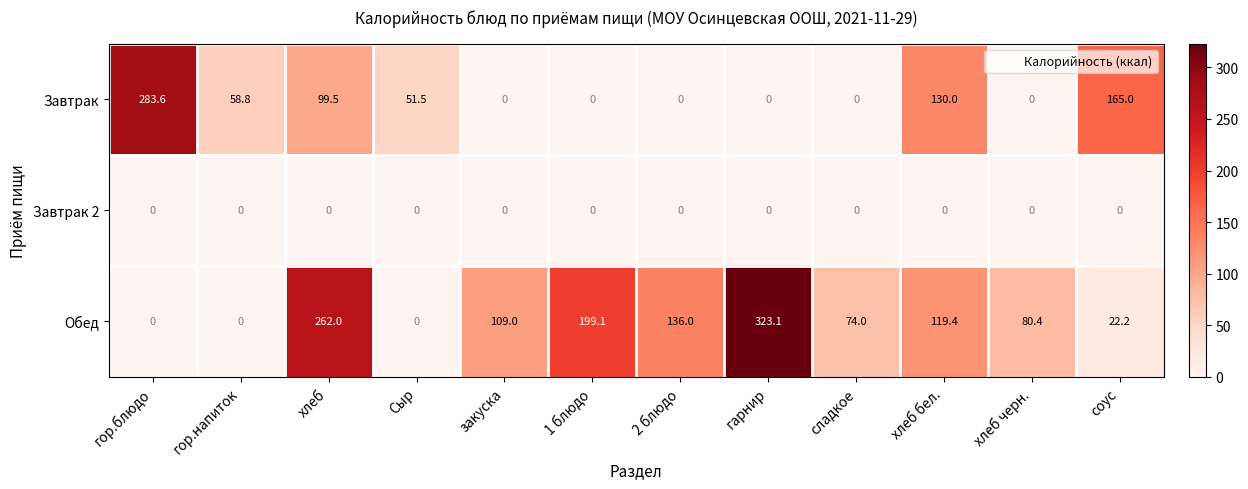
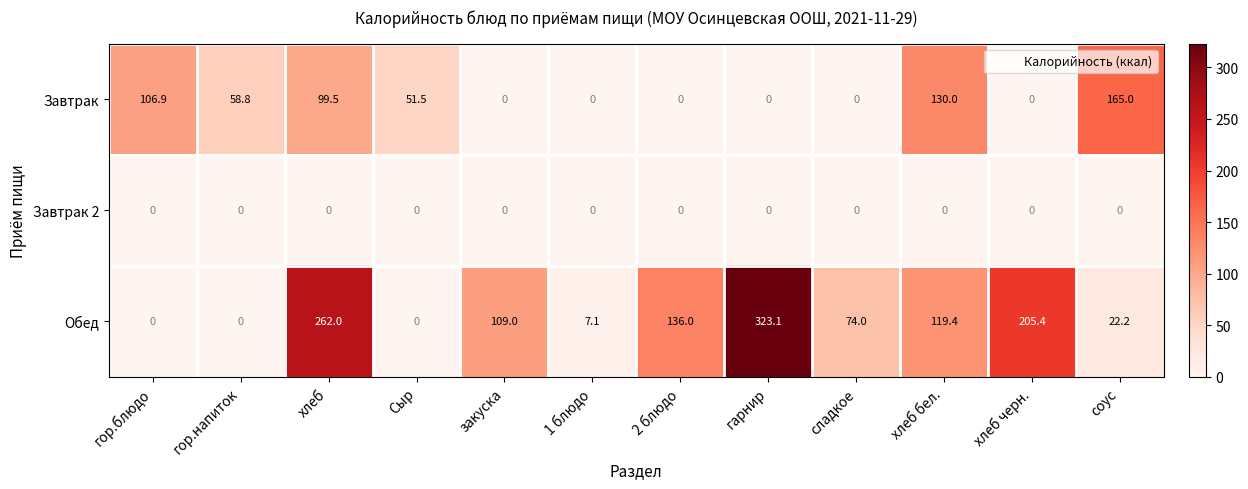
Завтрак, гор.блюдо: 283.6 -> 106.9
Обед, 1 блюдо: 199.1 -> 7.1
Обед, хлеб черн.: 80.4 -> 205.4
